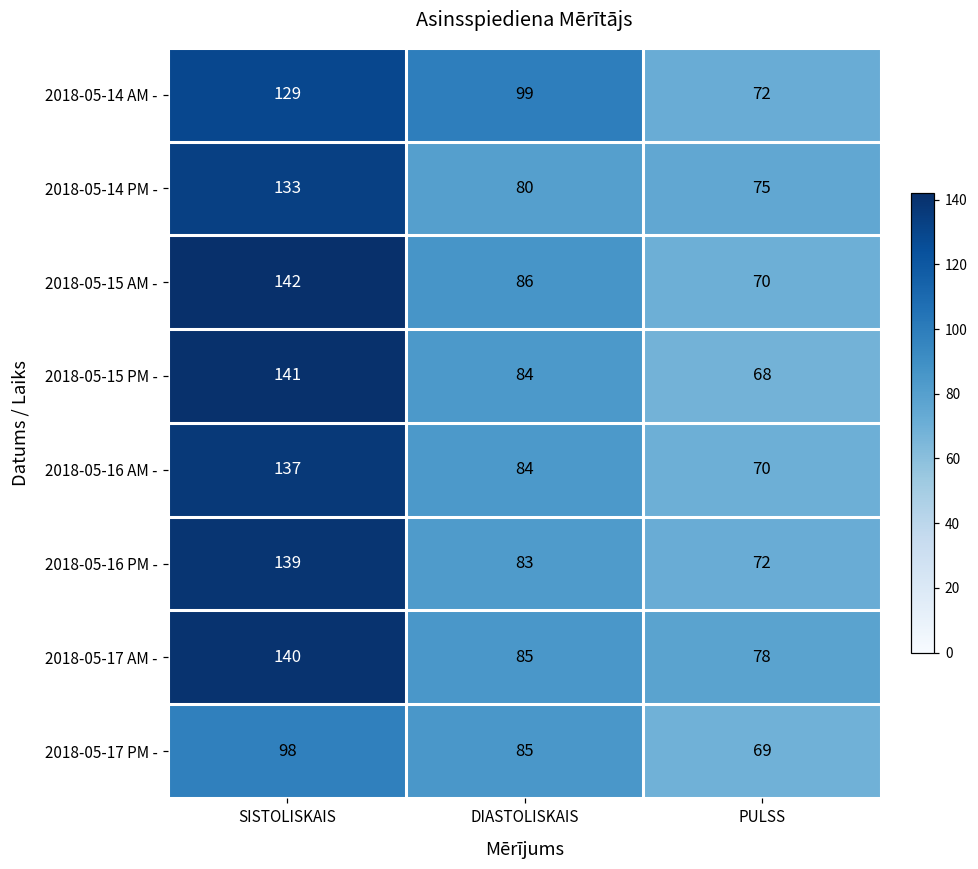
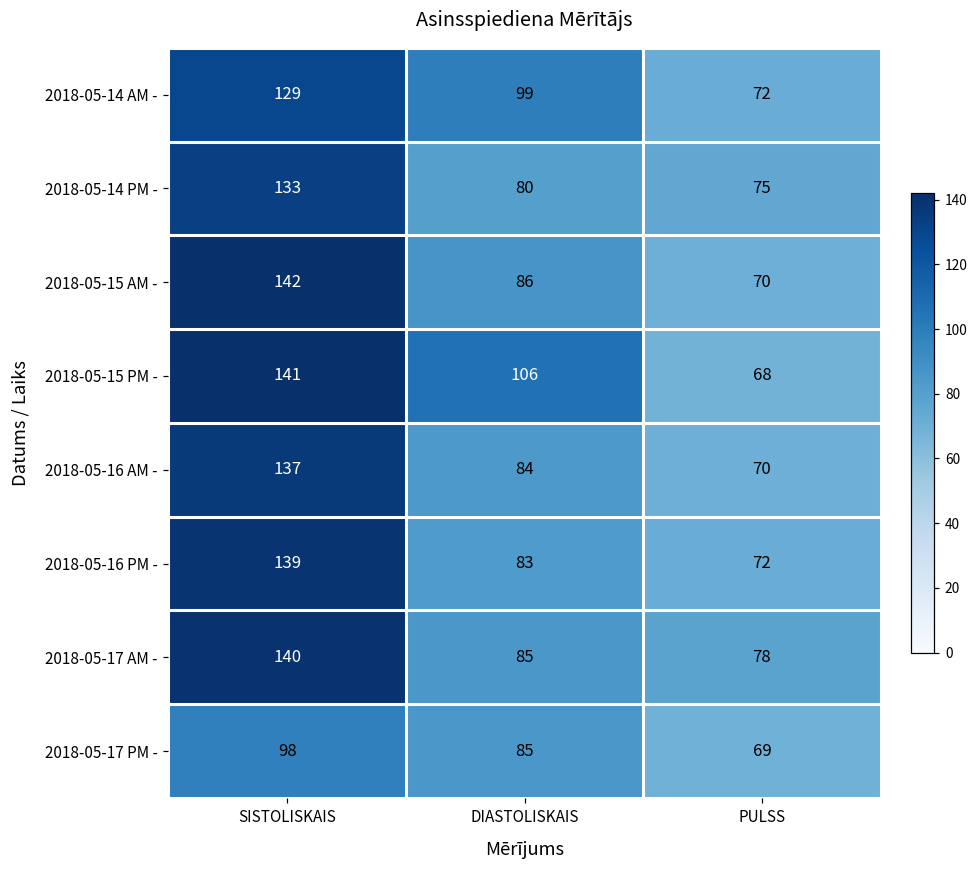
2018-05-15 PM -, DIASTOLISKAIS: 84 -> 106
